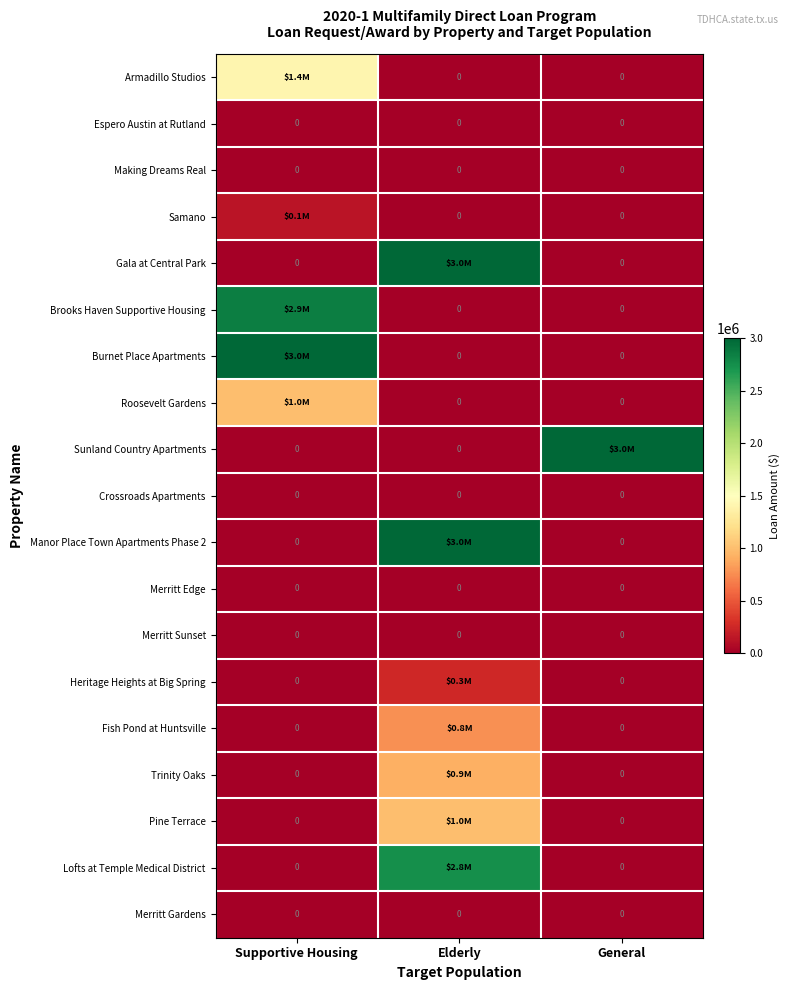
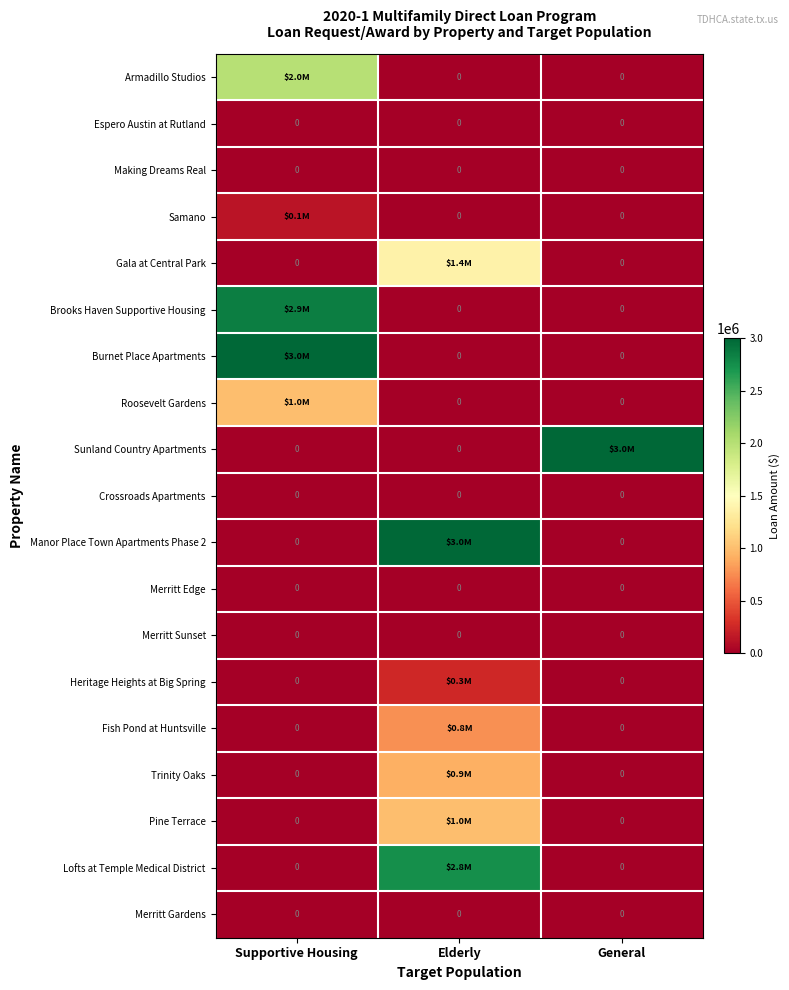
Armadillo Studios, Supportive Housing: $1.4M -> $2.0M
Gala at Central Park, Elderly: $3.0M -> $1.4M
